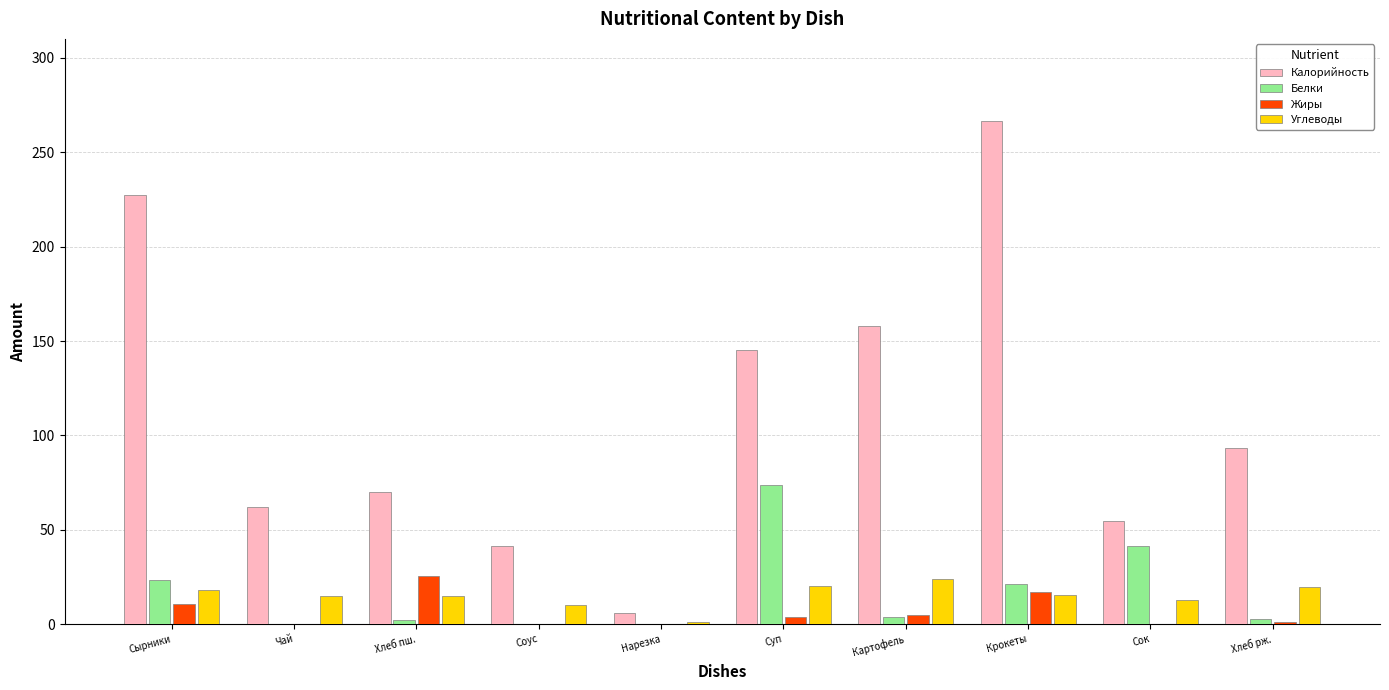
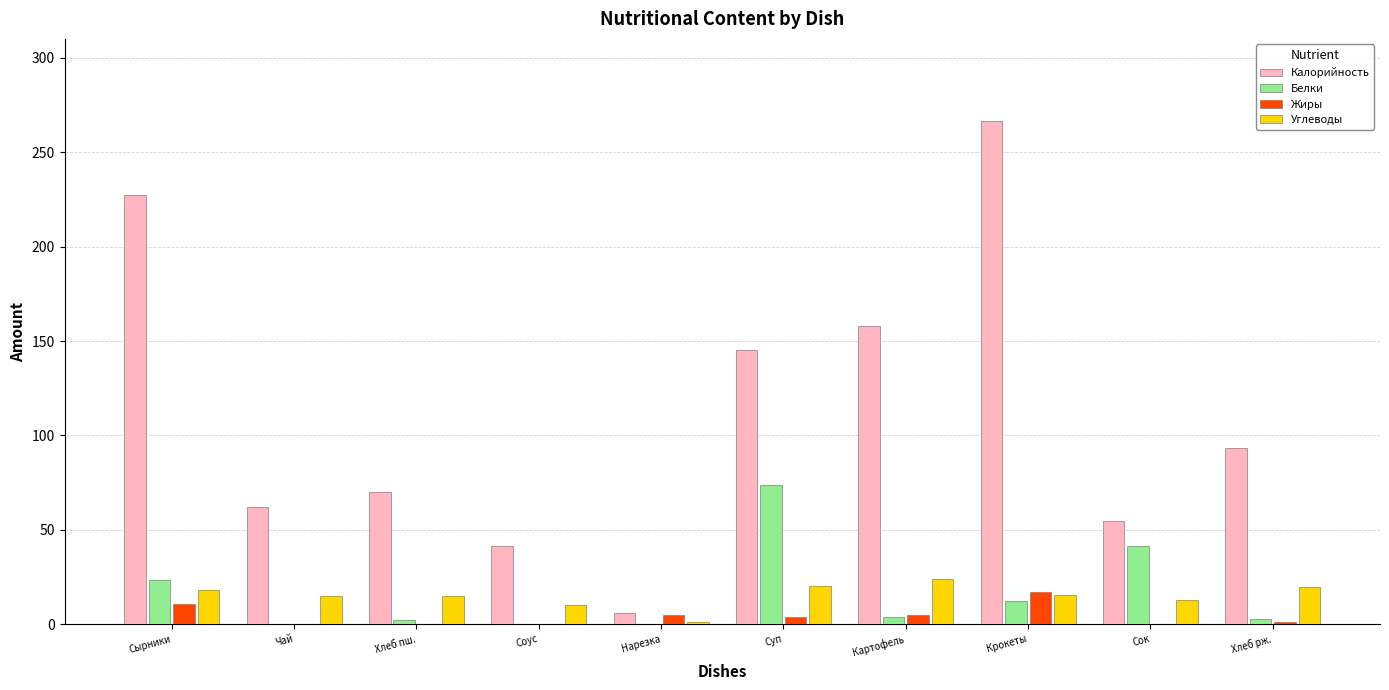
Жиры, Хлеб пш.: 26 -> 0
Жиры, Нарезка: 0 -> 5
Белки, Крокеты: 22 -> 12
